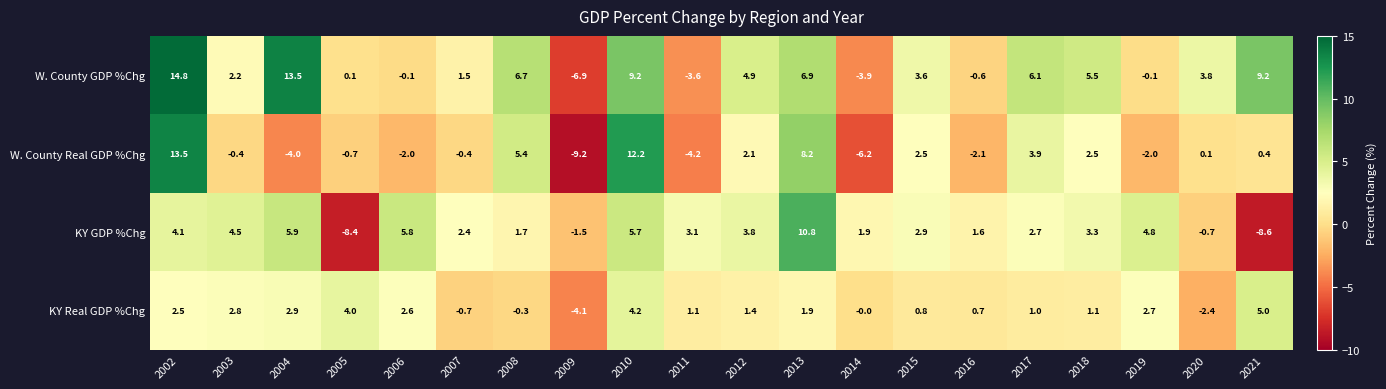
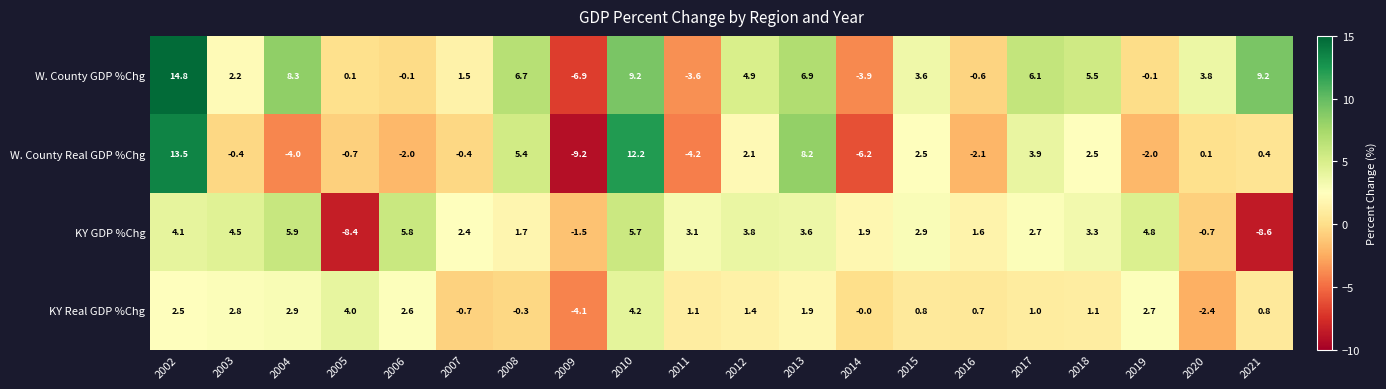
W. County GDP %Chg, 2004: 13.5 -> 8.3
KY GDP %Chg, 2013: 10.8 -> 3.6
KY Real GDP %Chg, 2021: 5.0 -> 0.8
